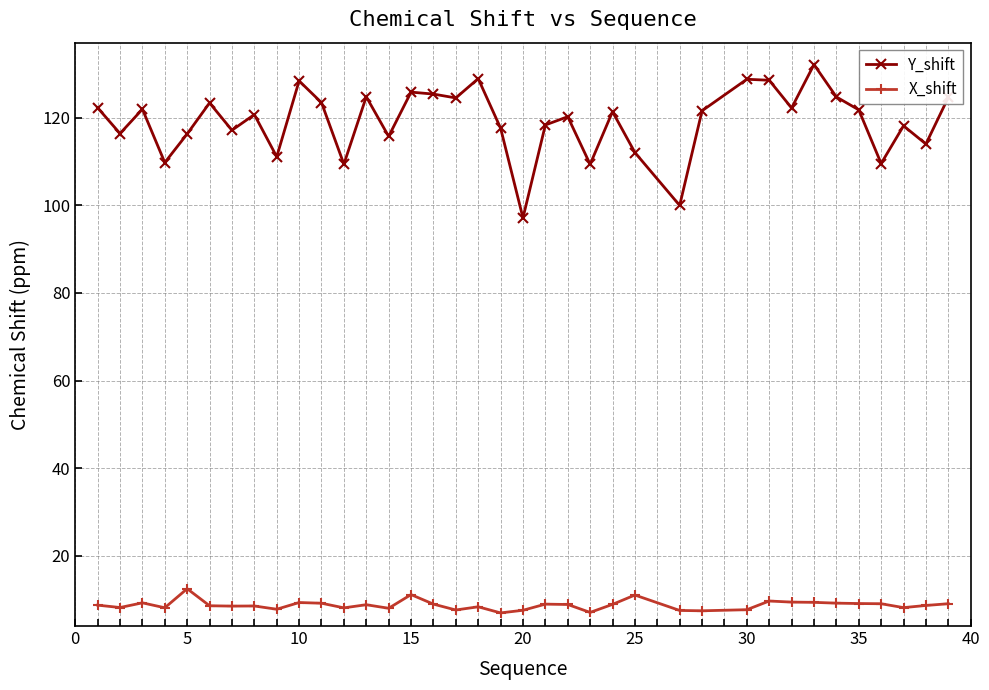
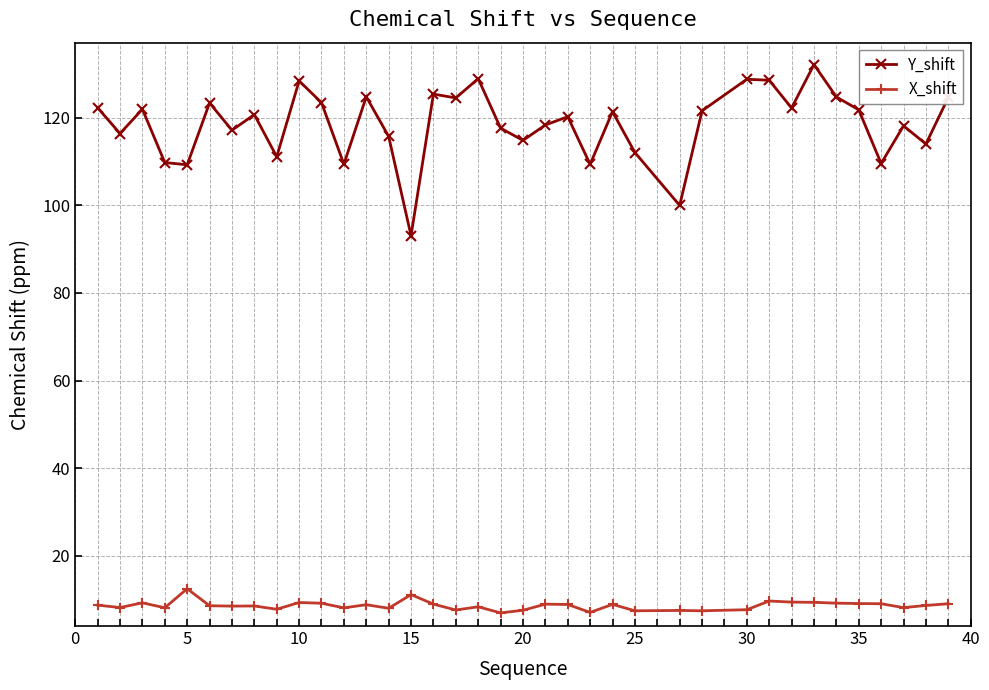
Y_shift, 5: 116 -> 109
Y_shift, 15: 126 -> 93
Y_shift, 20: 97 -> 115
X_shift, 25: 11 -> 7
